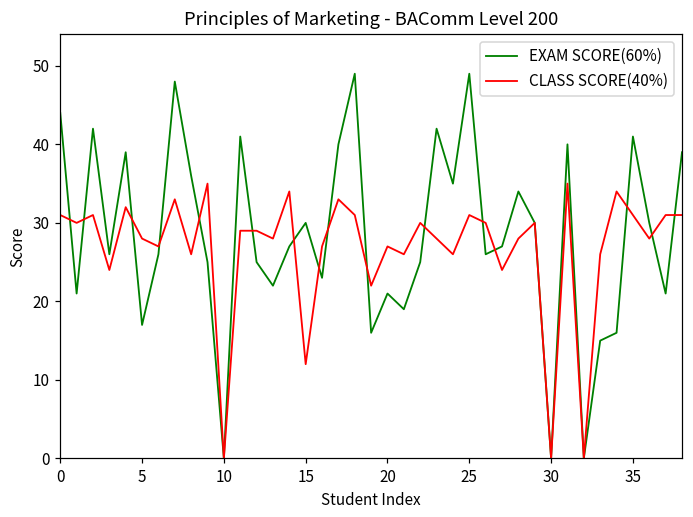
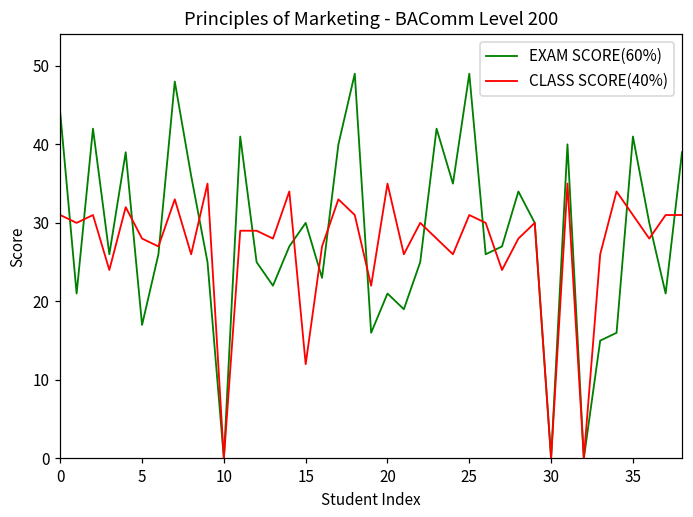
CLASS SCORE(40%), 20: 27 -> 35
